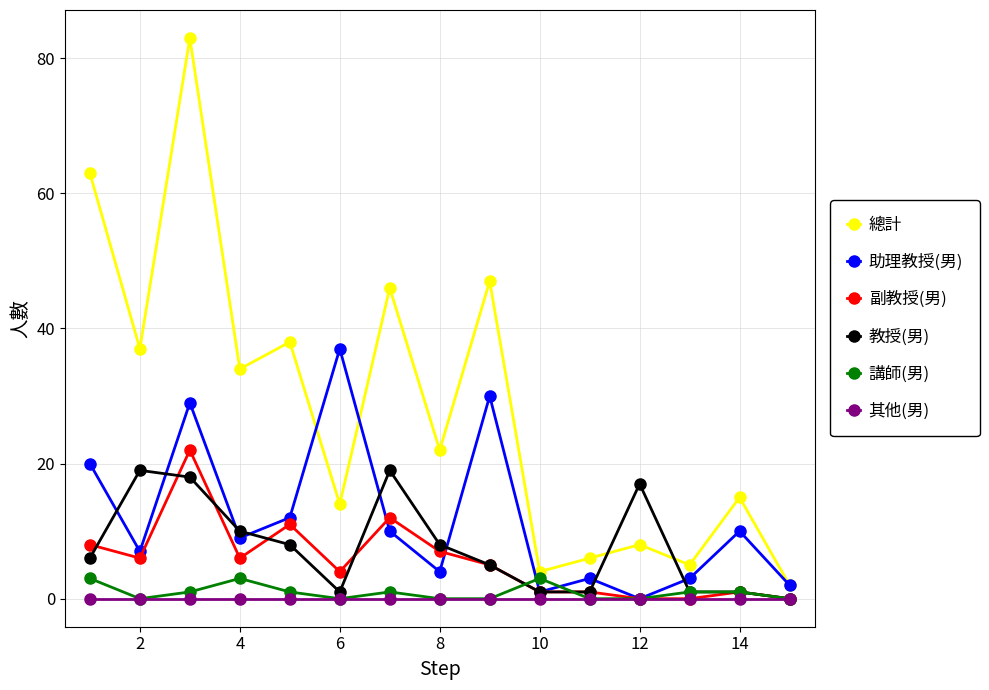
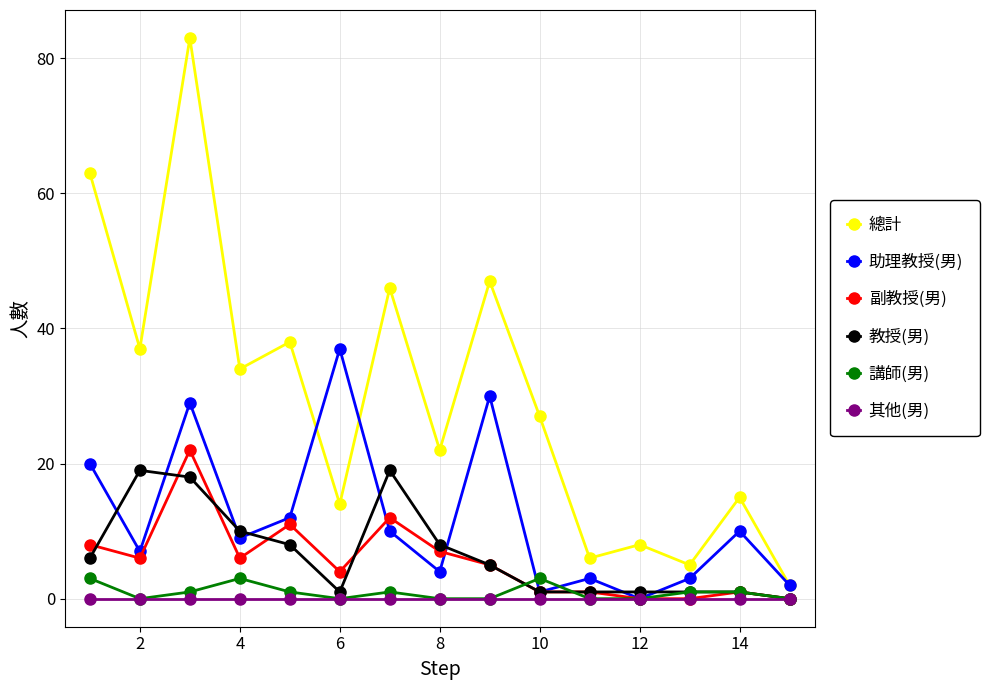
總計, 10: 4 -> 27
教授(男), 12: 17 -> 1
